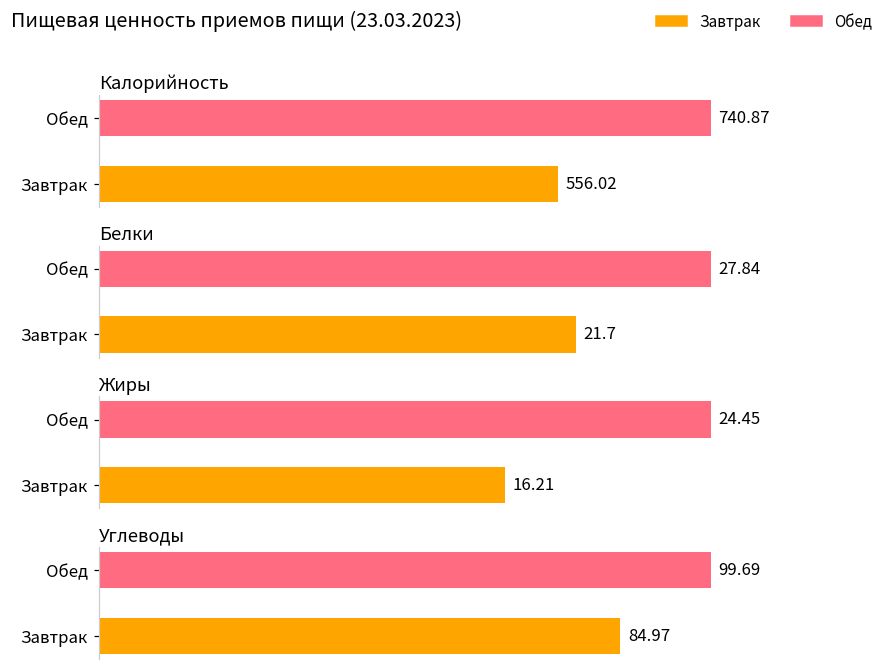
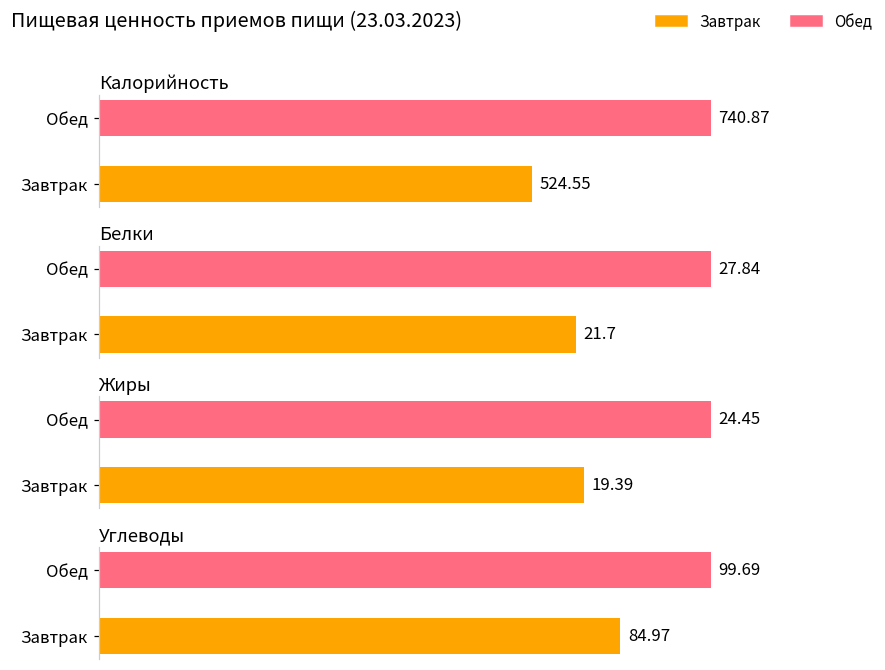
Калорийность, Завтрак: 556.02 -> 524.55
Жиры, Завтрак: 16.21 -> 19.39
